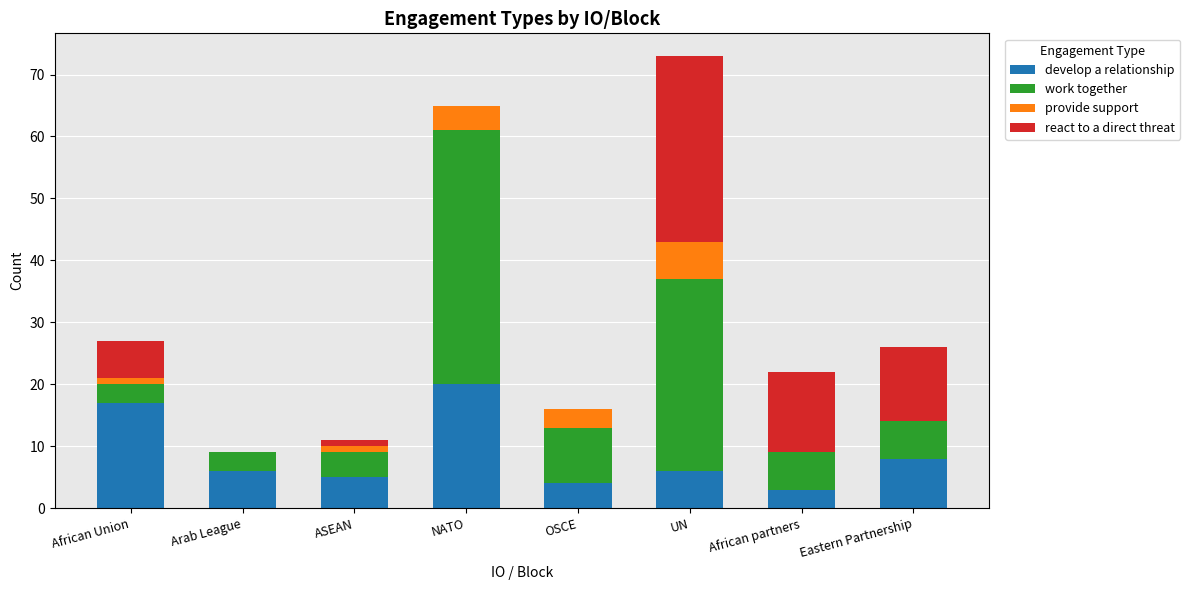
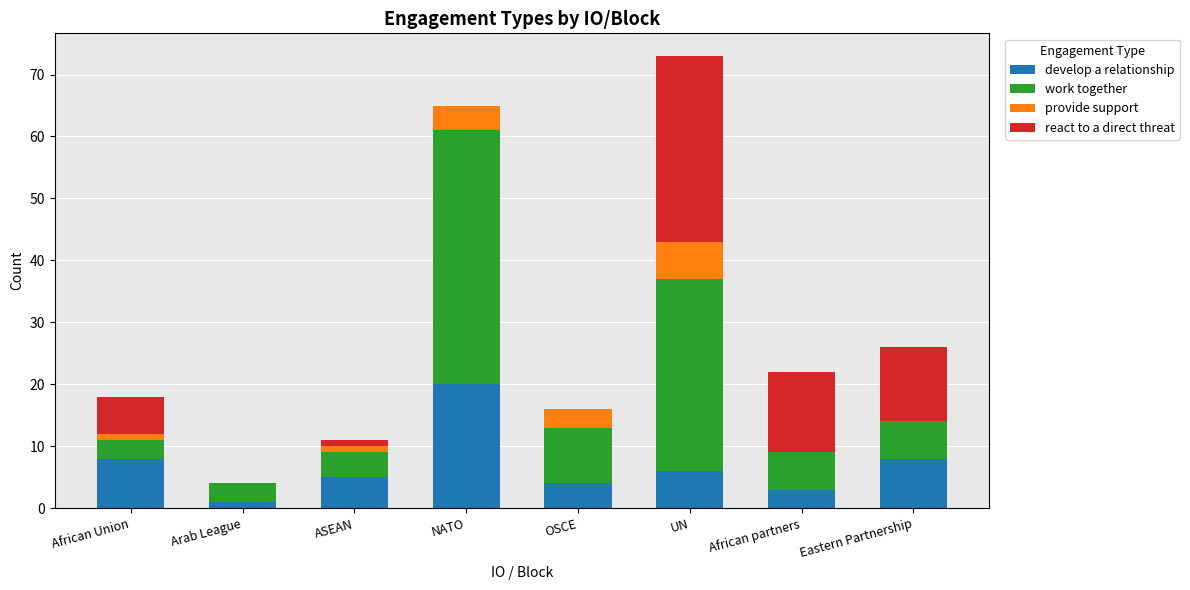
develop a relationship, African Union: 17 -> 8
develop a relationship, Arab League: 6 -> 1
